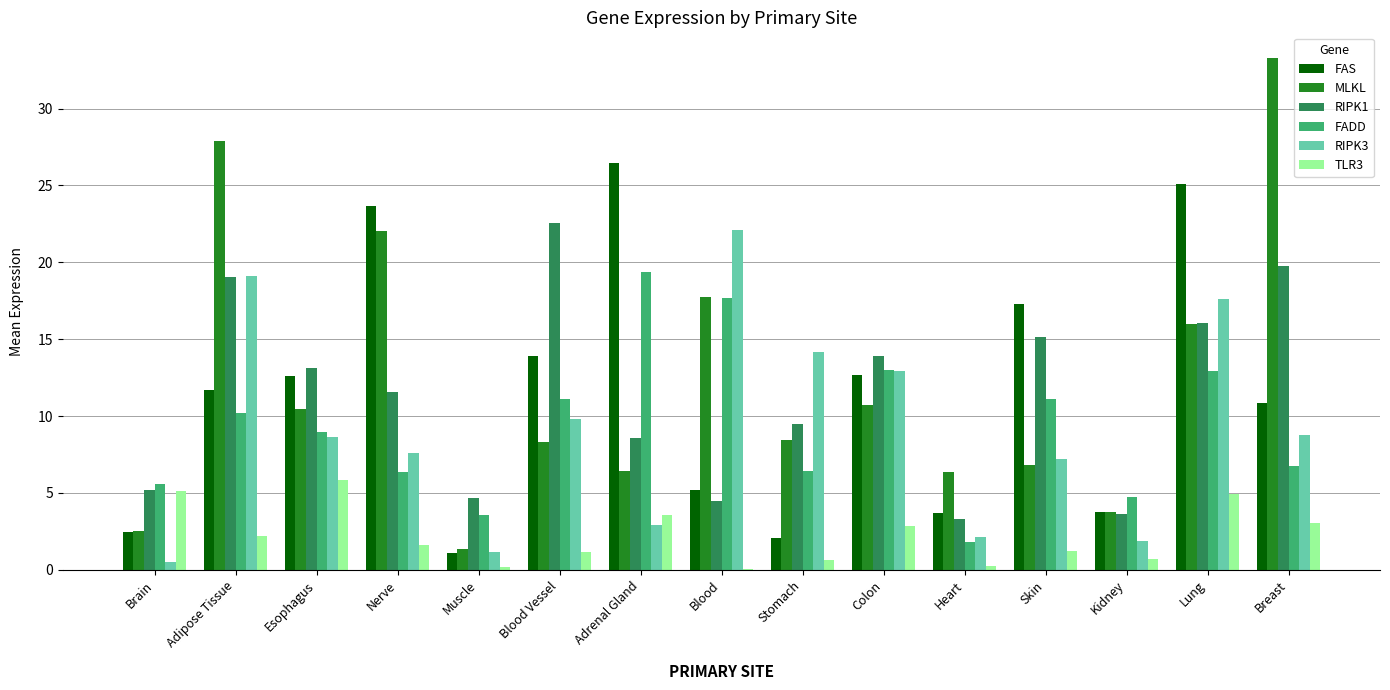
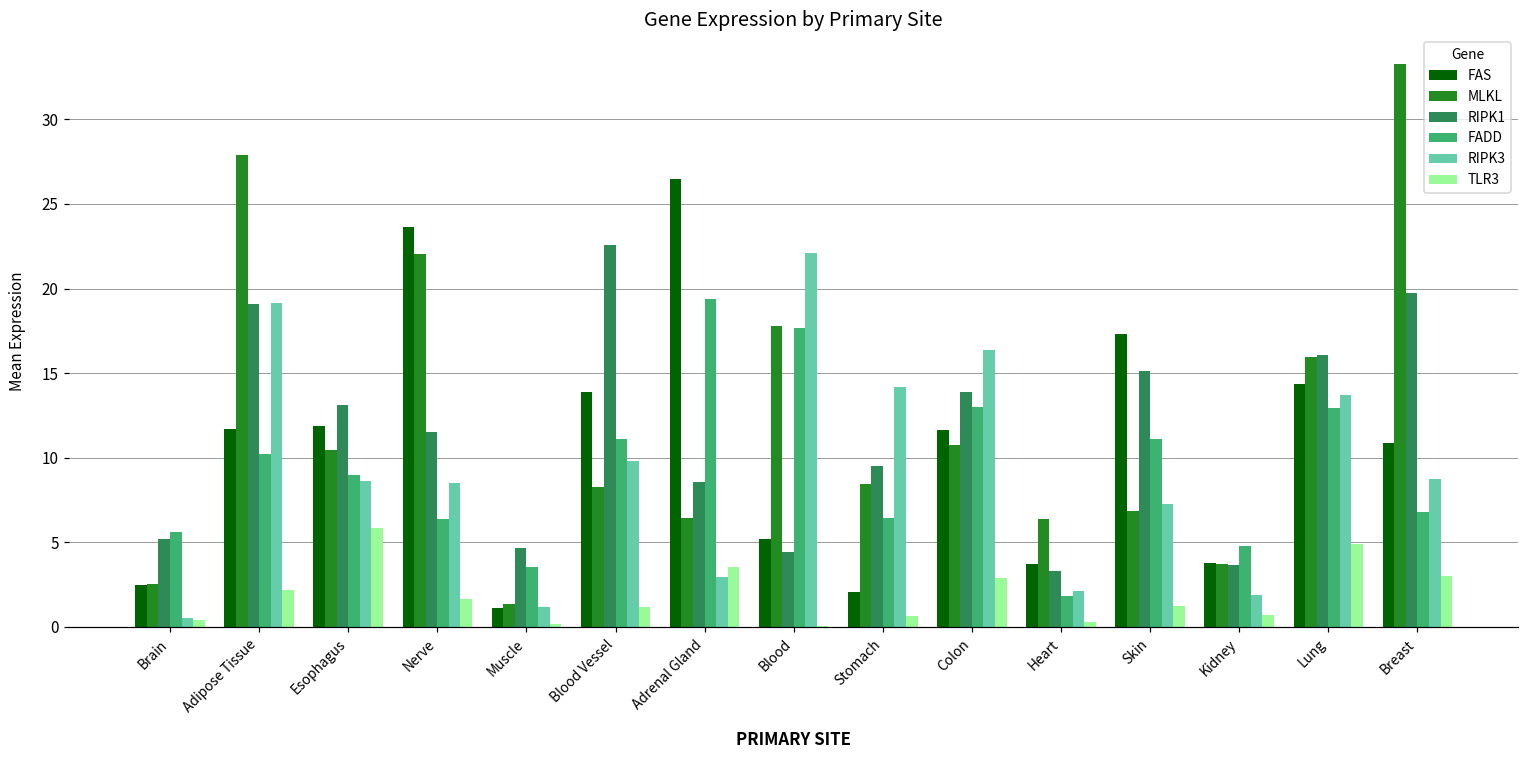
TLR3, Brain: 5.2 -> 0.4
FAS, Esophagus: 12.6 -> 11.9
RIPK3, Nerve: 7.6 -> 8.5
FAS, Colon: 12.7 -> 11.7
RIPK3, Colon: 12.9 -> 16.3
FAS, Lung: 25.1 -> 14.4
RIPK3, Lung: 17.6 -> 13.7
